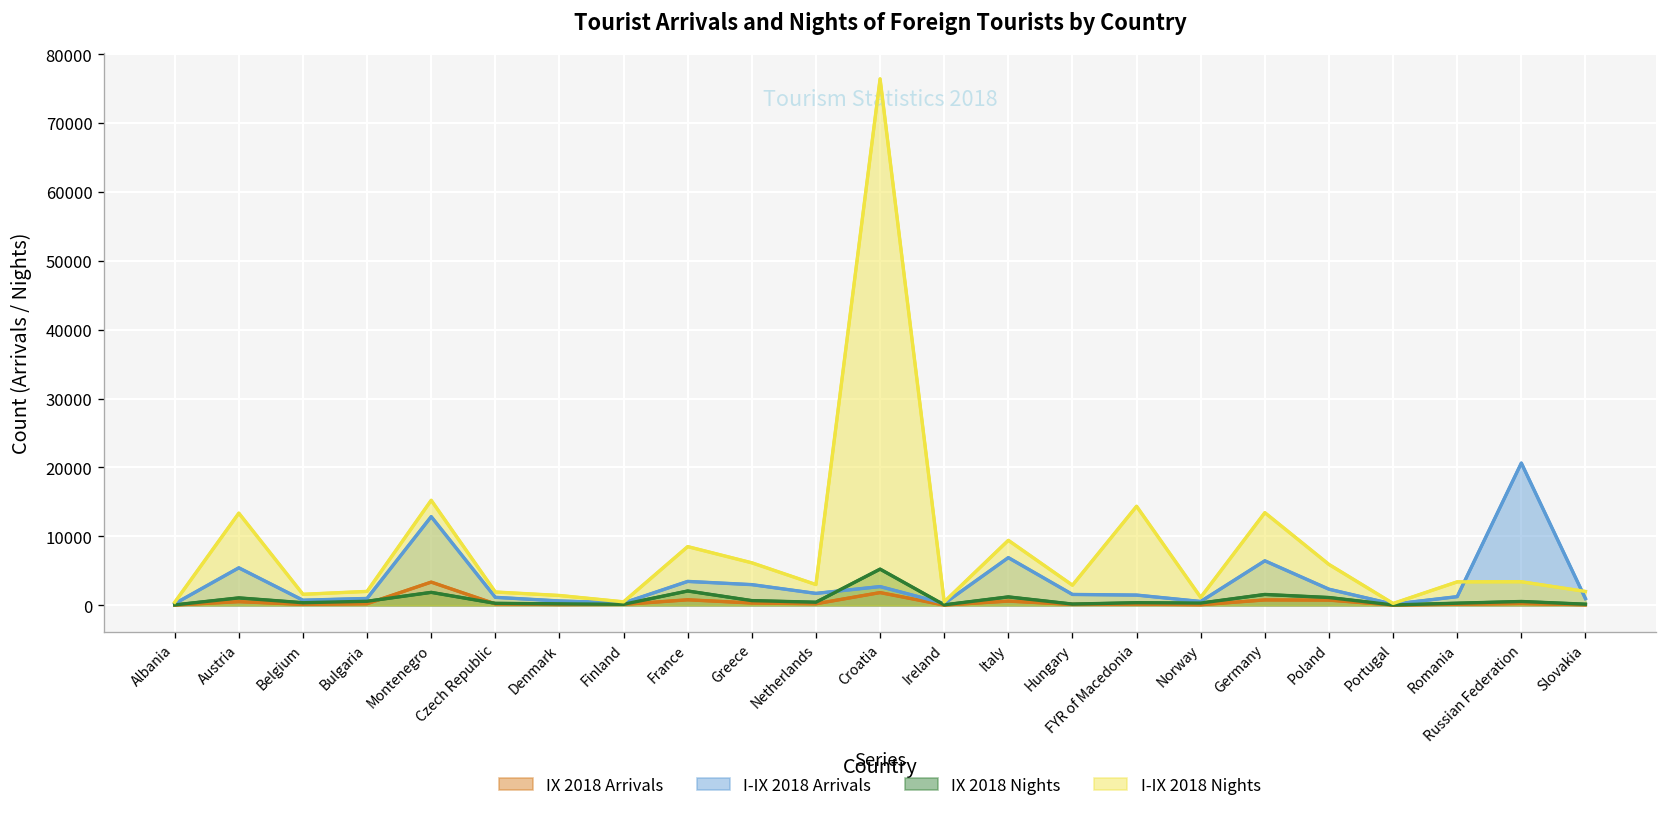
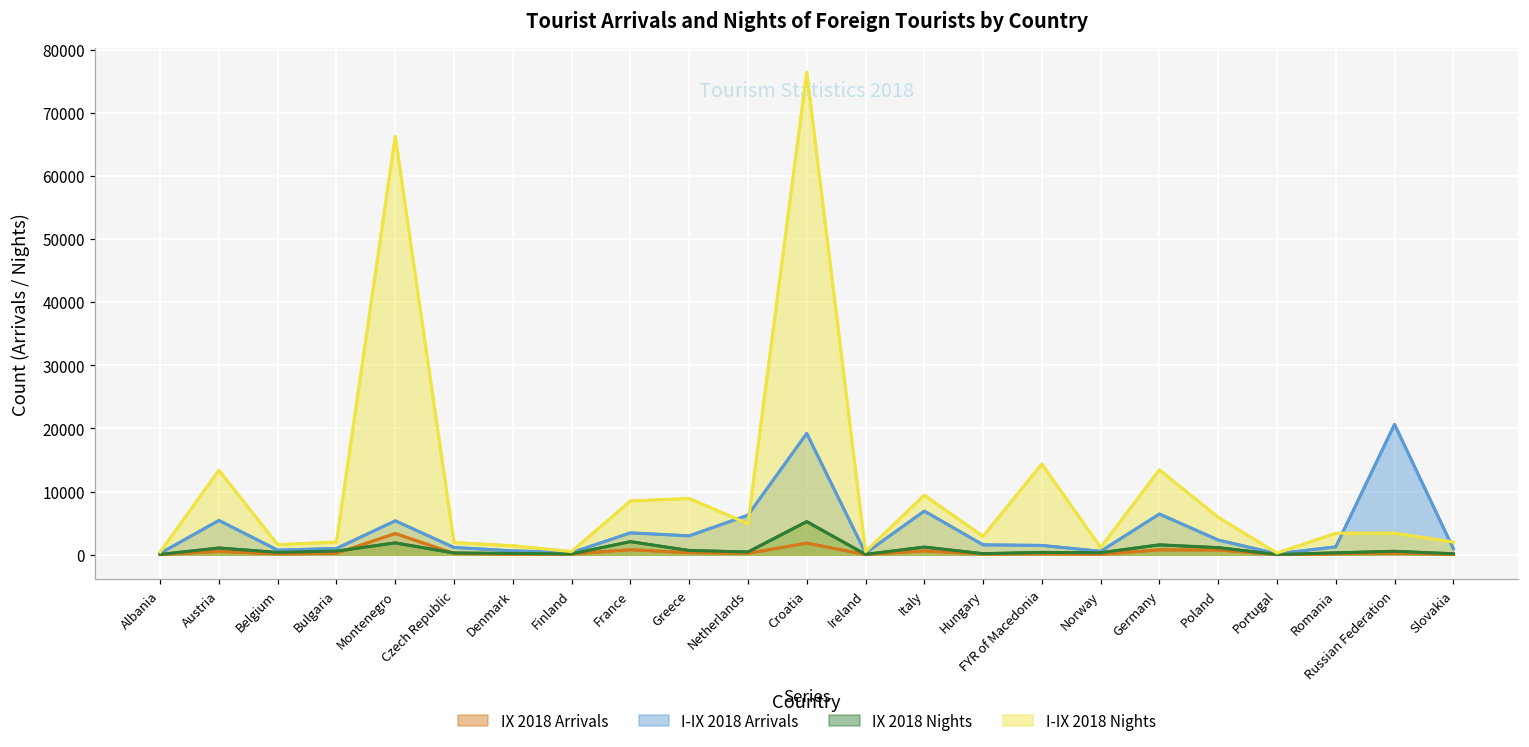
I-IX 2018 Arrivals, Montenegro: 13000 -> 5000
I-IX 2018 Nights, Montenegro: 15000 -> 66000
I-IX 2018 Nights, Greece: 6000 -> 9000
I-IX 2018 Arrivals, Netherlands: 2000 -> 6000
I-IX 2018 Nights, Netherlands: 3000 -> 5000
I-IX 2018 Arrivals, Croatia: 3000 -> 19000
